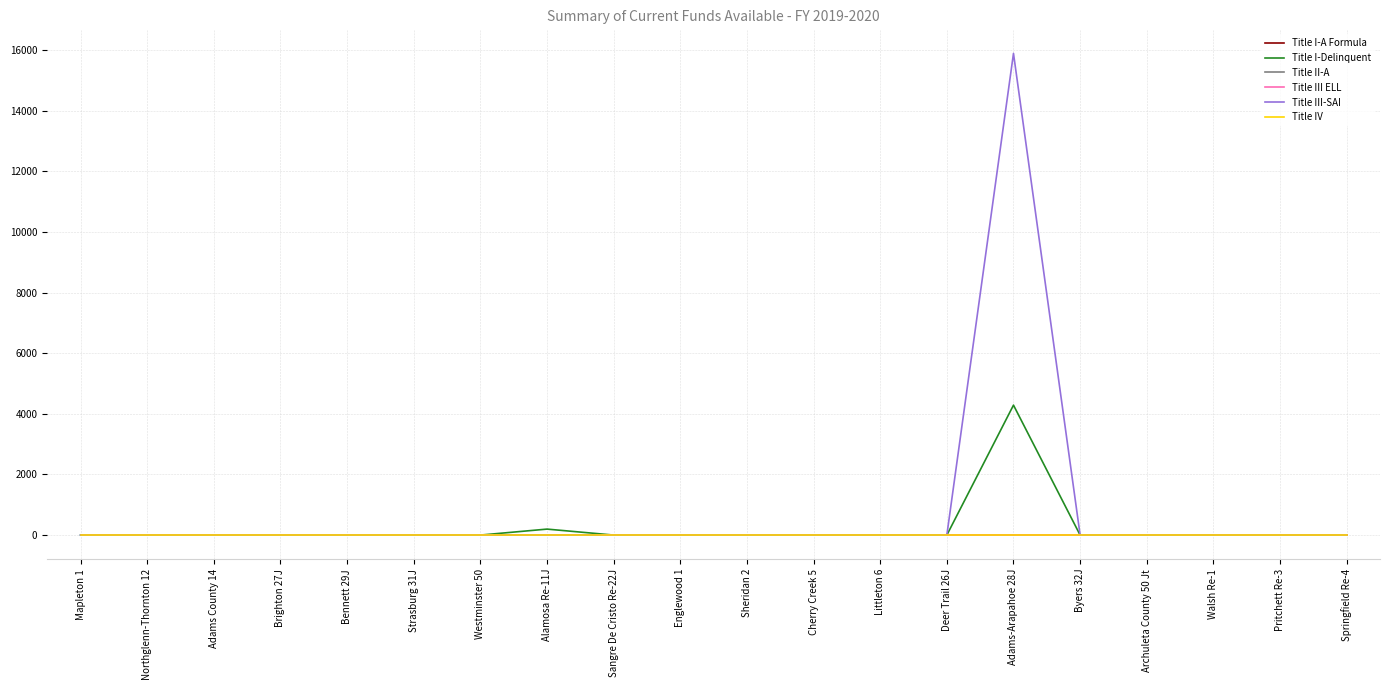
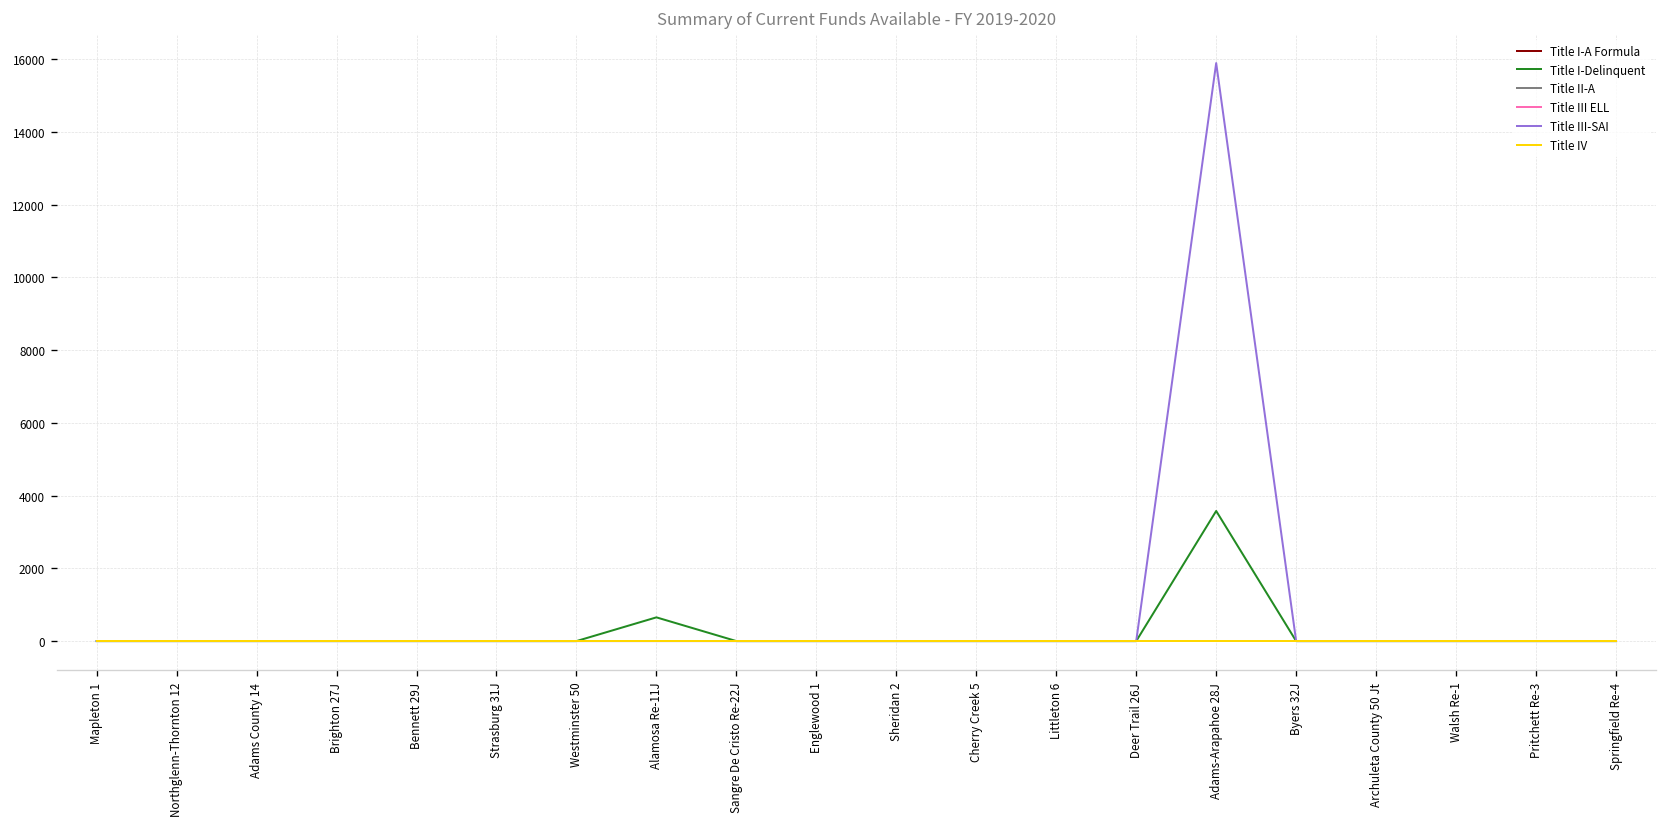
Title I-Delinquent, Alamosa Re-11J: 200 -> 700
Title I-Delinquent, Adams-Arapahoe 28J: 4300 -> 3600
